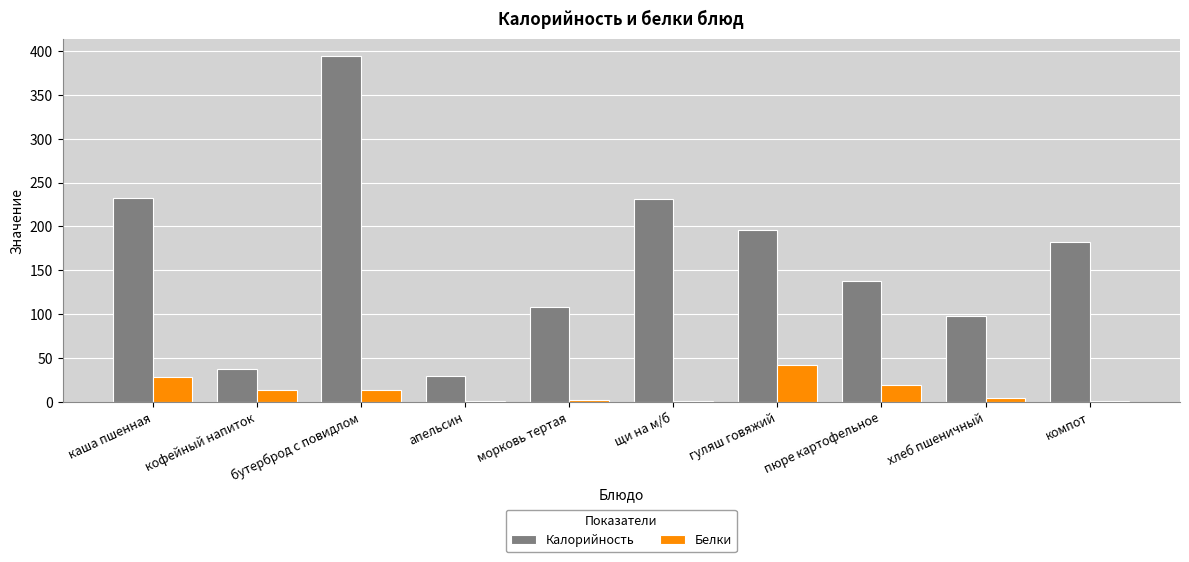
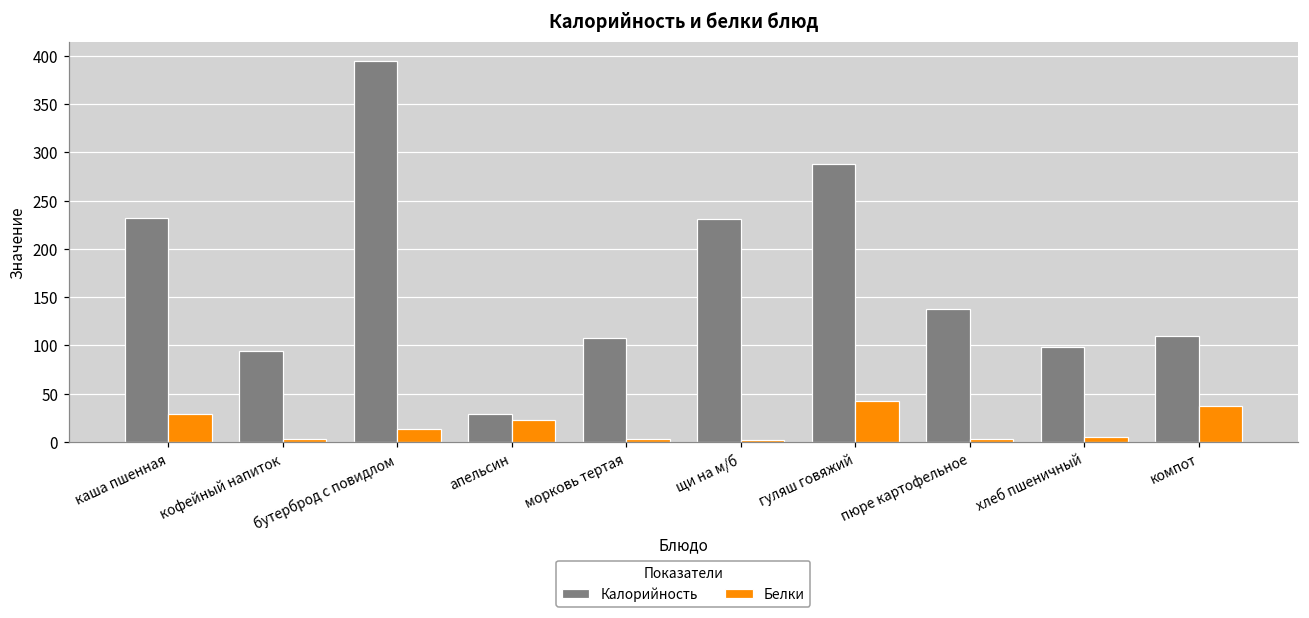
Калорийность, кофейный напиток: 40 -> 90
Белки, кофейный напиток: 10 -> 0
Белки, апельсин: 0 -> 20
Калорийность, гуляш говяжий: 200 -> 290
Белки, пюре картофельное: 20 -> 0
Калорийность, компот: 180 -> 110
Белки, компот: 0 -> 40
